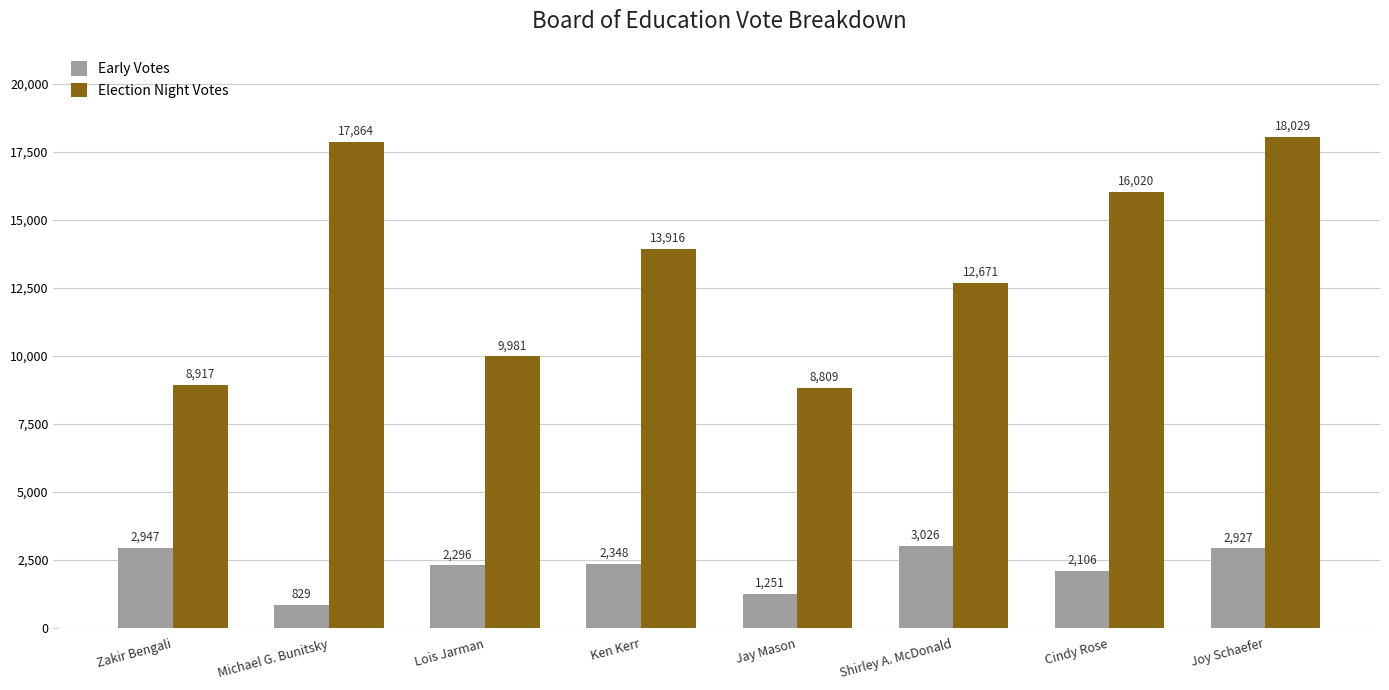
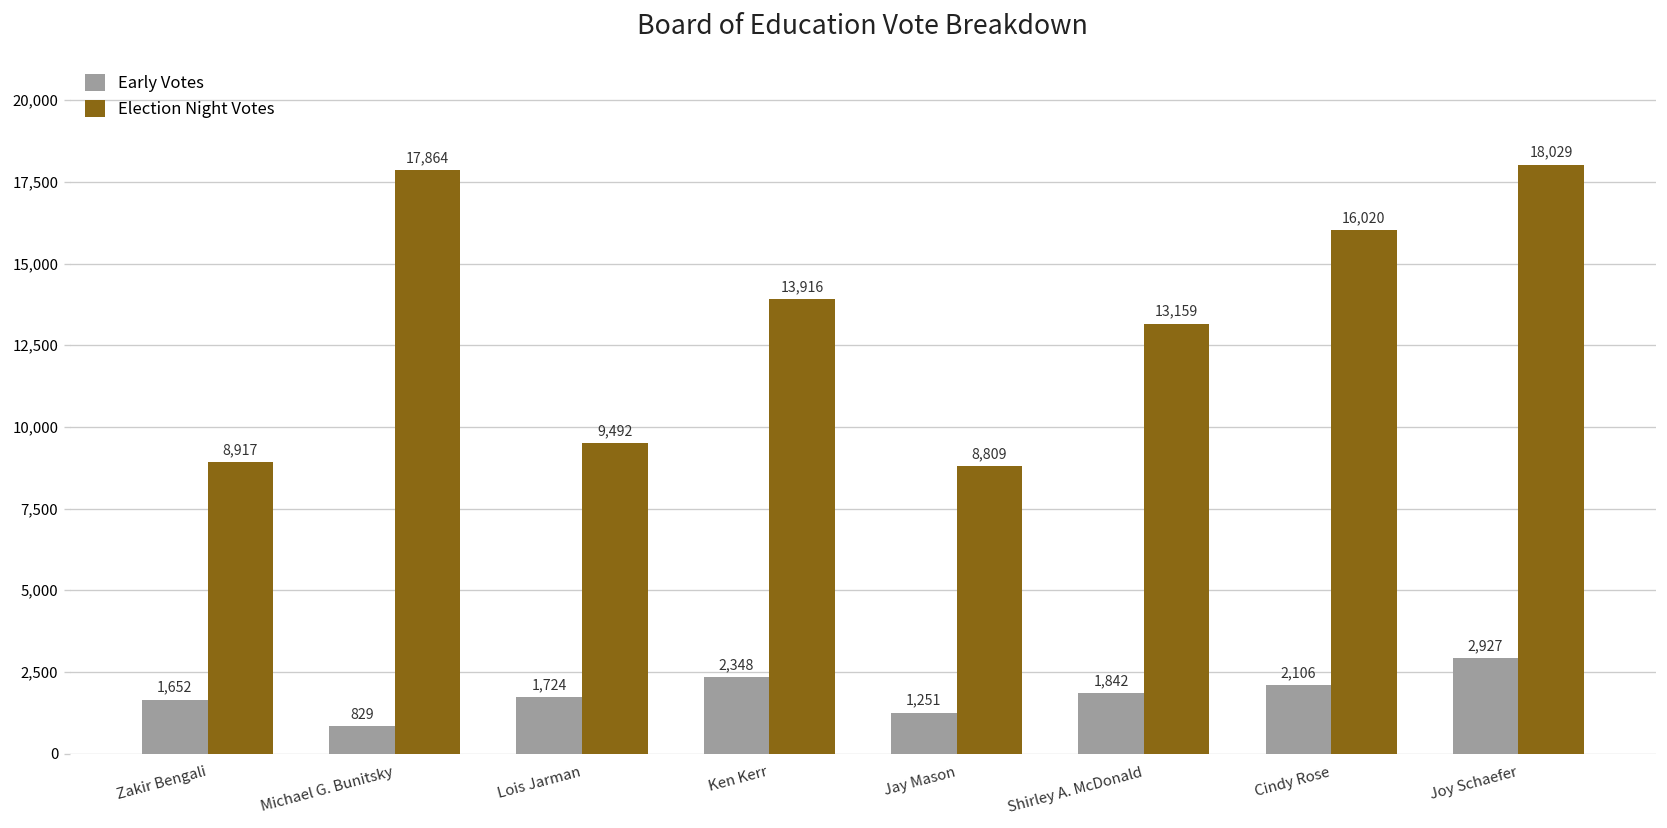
Early Votes, Zakir Bengali: 2,947 -> 1,652
Early Votes, Lois Jarman: 2,296 -> 1,724
Election Night Votes, Lois Jarman: 9,981 -> 9,492
Early Votes, Shirley A. McDonald: 3,026 -> 1,842
Election Night Votes, Shirley A. McDonald: 12,671 -> 13,159
